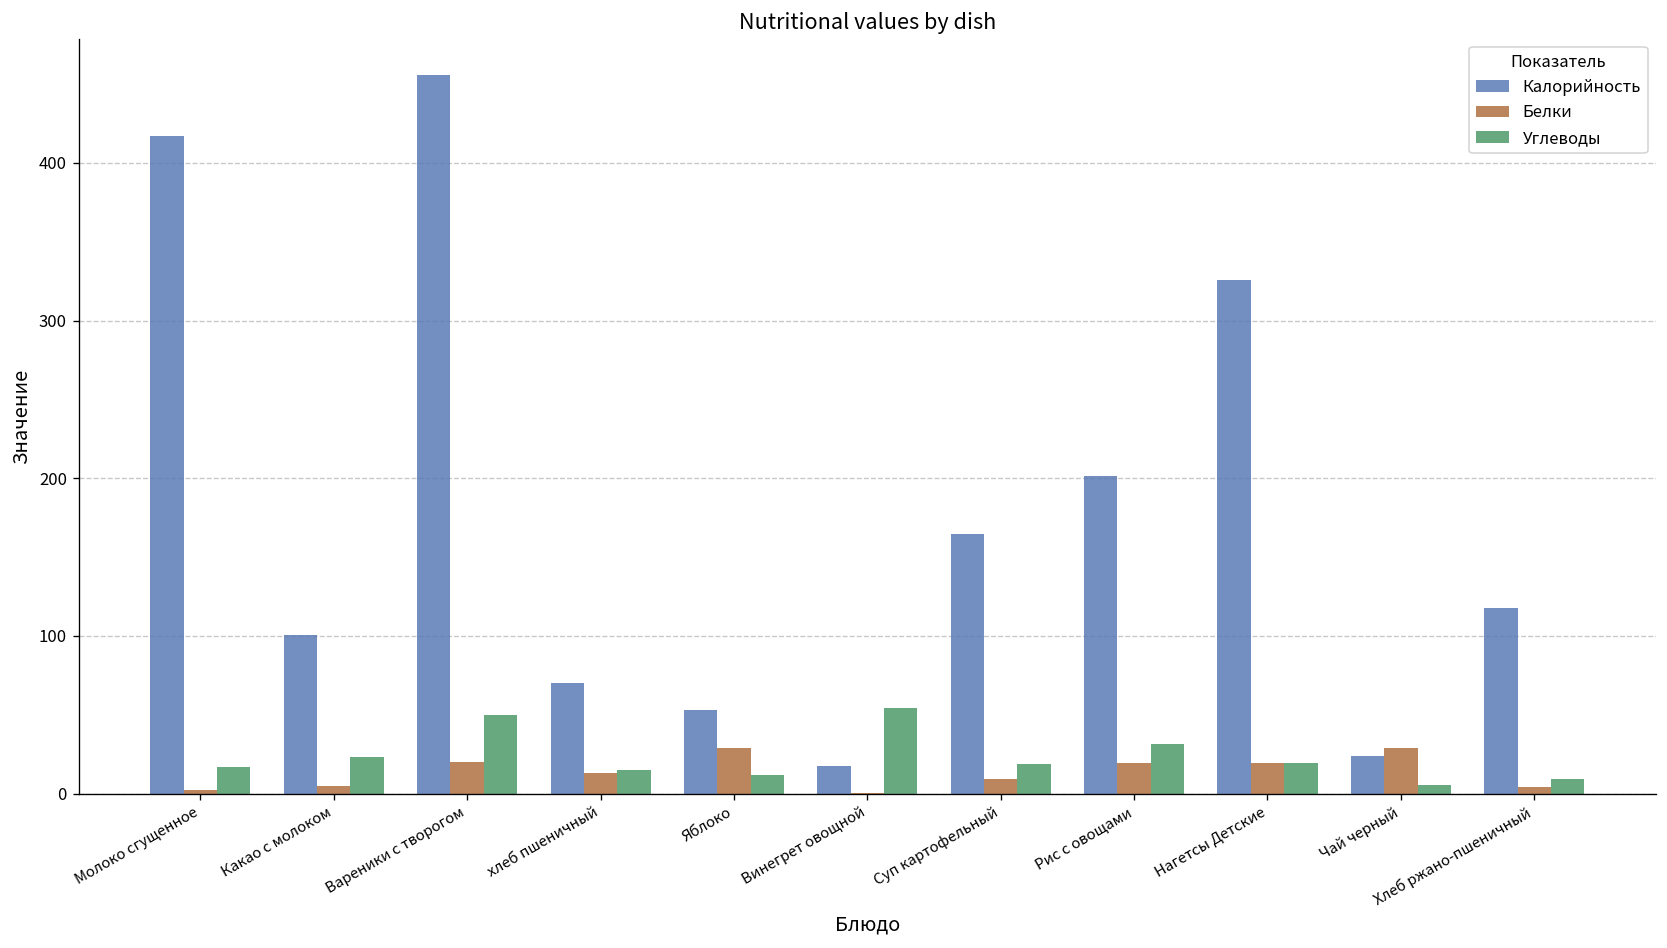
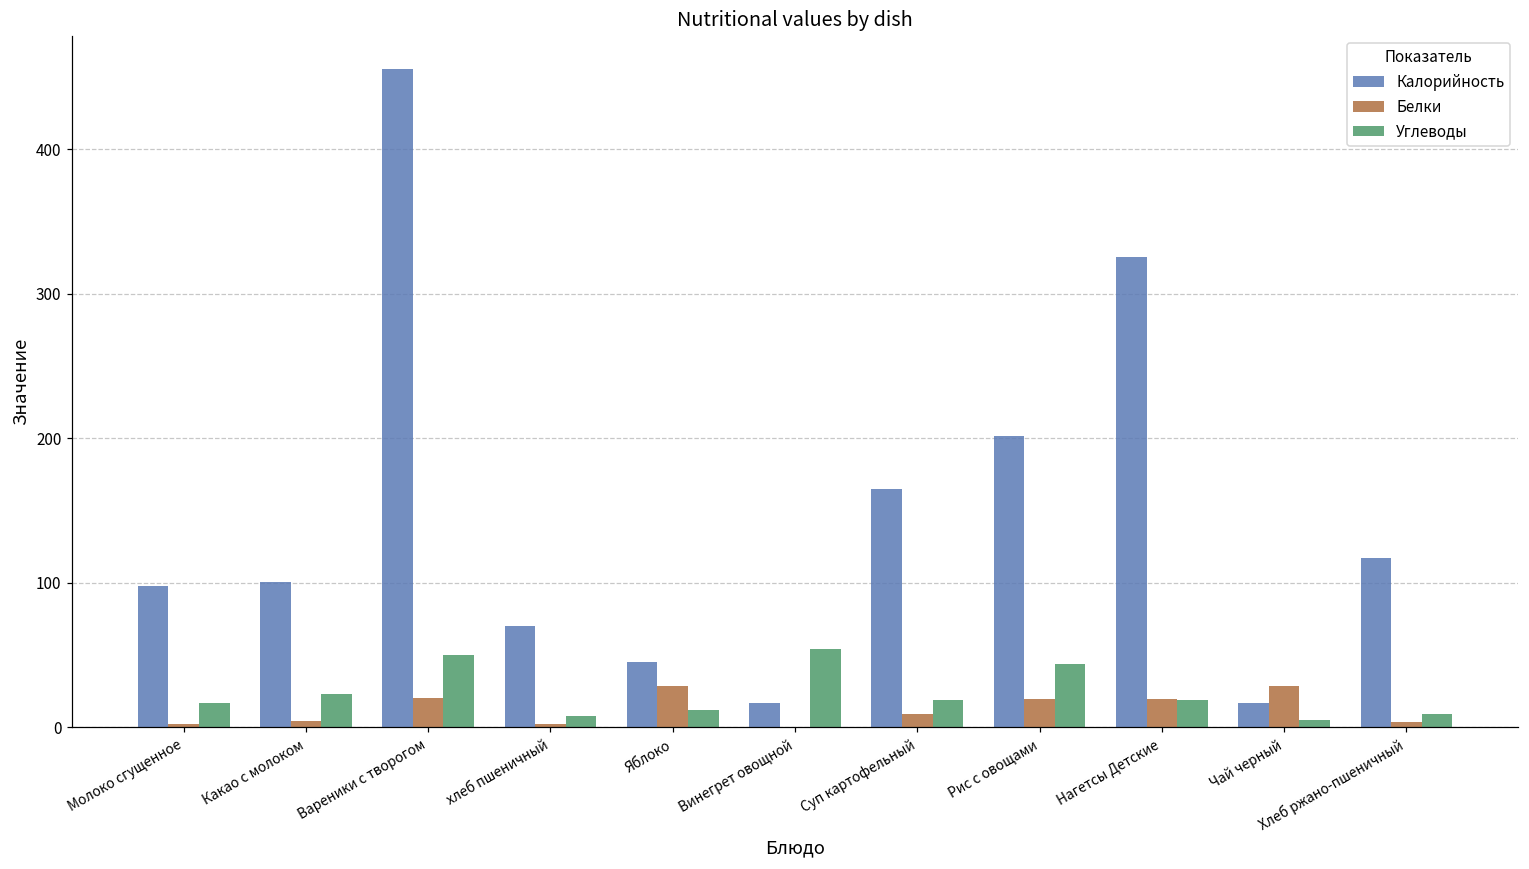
Калорийность, Молоко сгущенное: 417 -> 98
Белки, хлеб пшеничный: 13 -> 2
Углеводы, хлеб пшеничный: 15 -> 8
Калорийность, Яблоко: 53 -> 45
Углеводы, Рис с овощами: 31 -> 44
Калорийность, Чай черный: 24 -> 17
